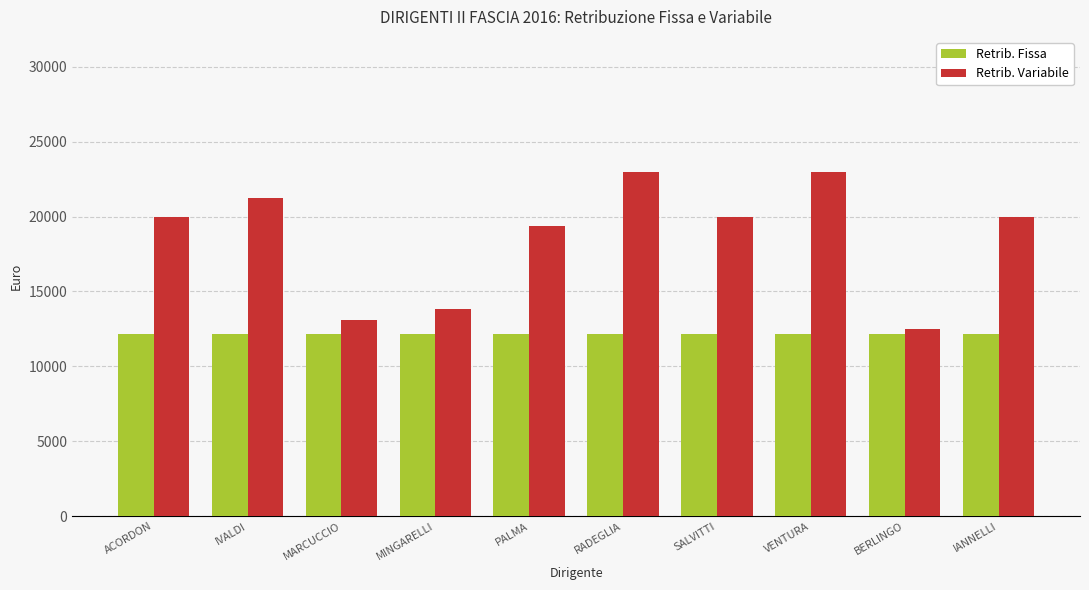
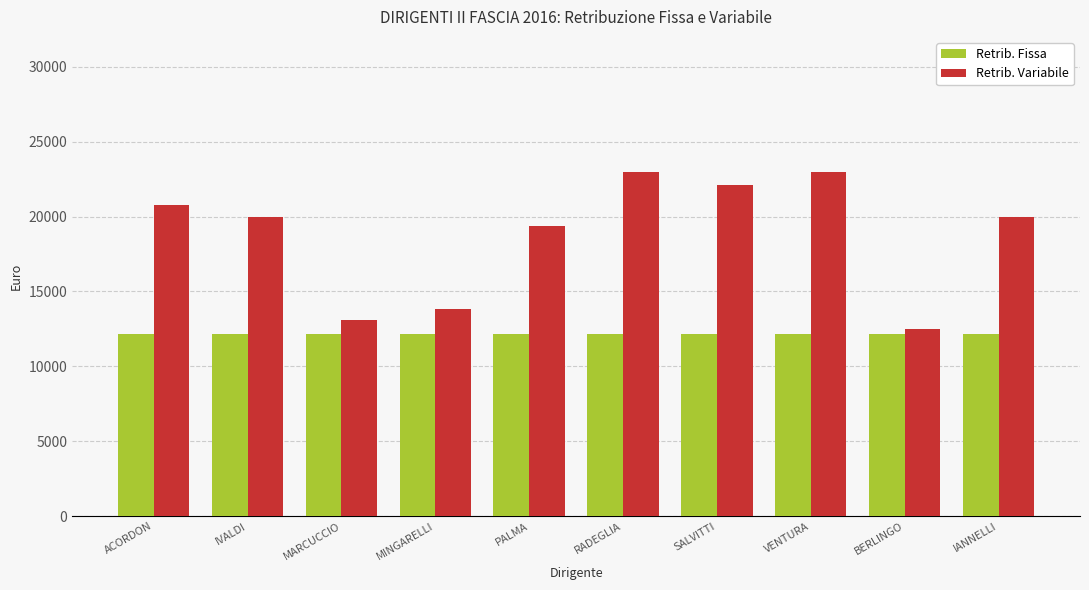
Retrib. Variabile, ACORDON: 20000 -> 20800
Retrib. Variabile, IVALDI: 21300 -> 20000
Retrib. Variabile, SALVITTI: 20000 -> 22100
